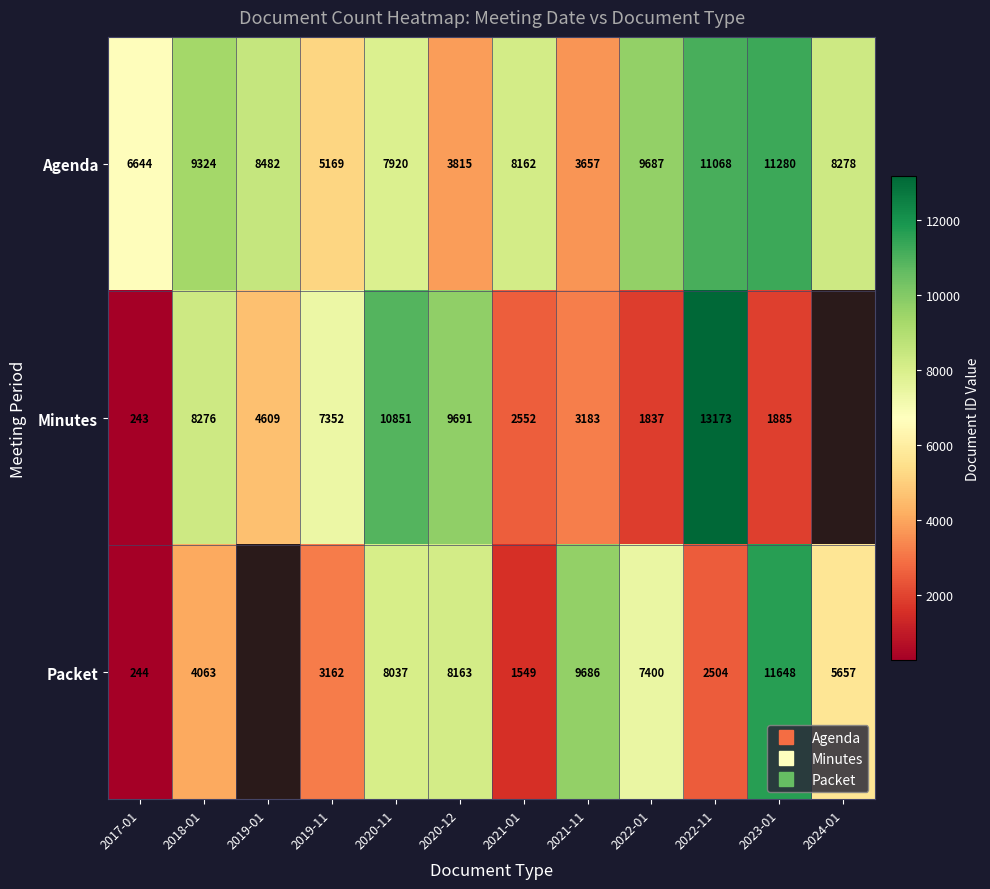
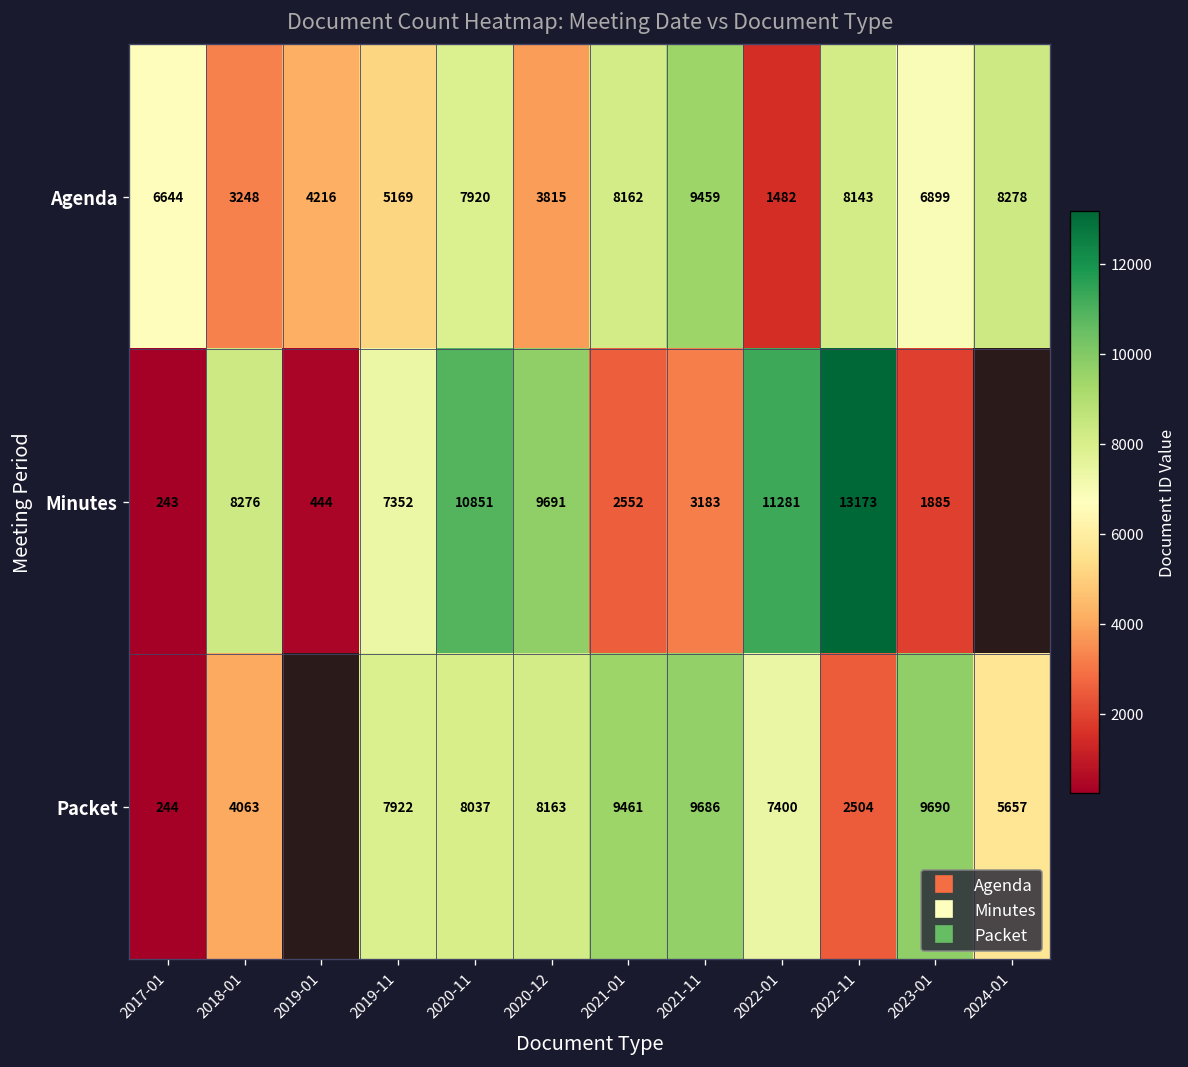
Agenda, 2018-01: 9324 -> 3248
Agenda, 2019-01: 8482 -> 4216
Agenda, 2021-11: 3657 -> 9459
Agenda, 2022-01: 9687 -> 1482
Agenda, 2022-11: 11068 -> 8143
Agenda, 2023-01: 11280 -> 6899
Minutes, 2019-01: 4609 -> 444
Minutes, 2022-01: 1837 -> 11281
Packet, 2019-11: 3162 -> 7922
Packet, 2021-01: 1549 -> 9461
Packet, 2023-01: 11648 -> 9690
